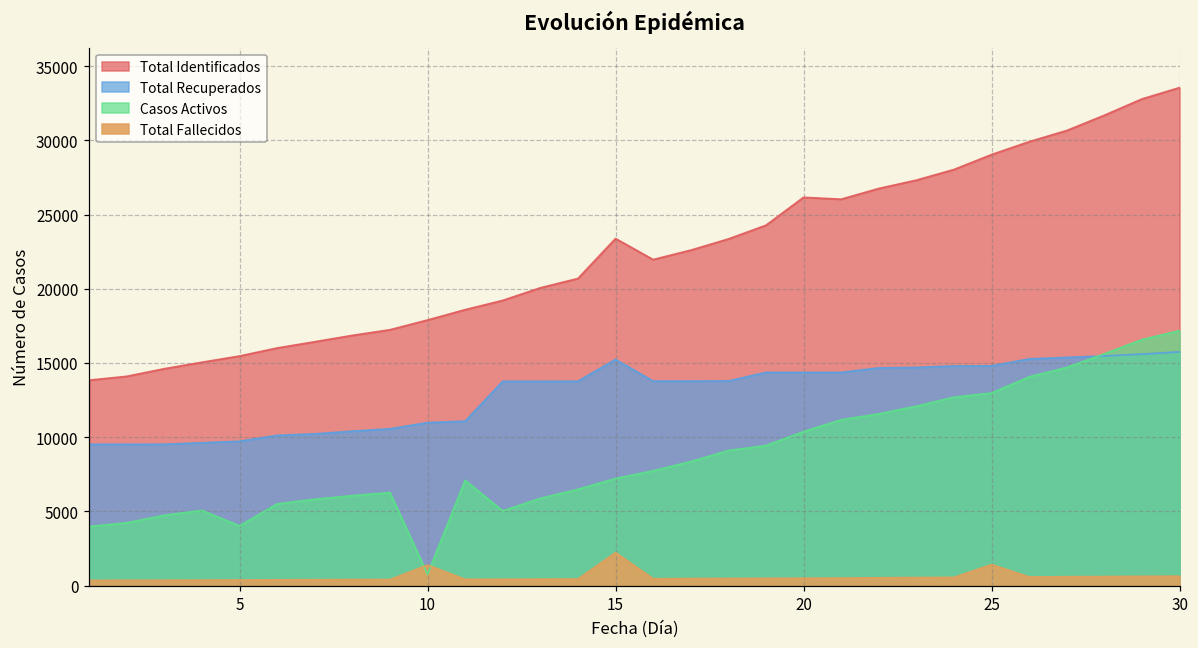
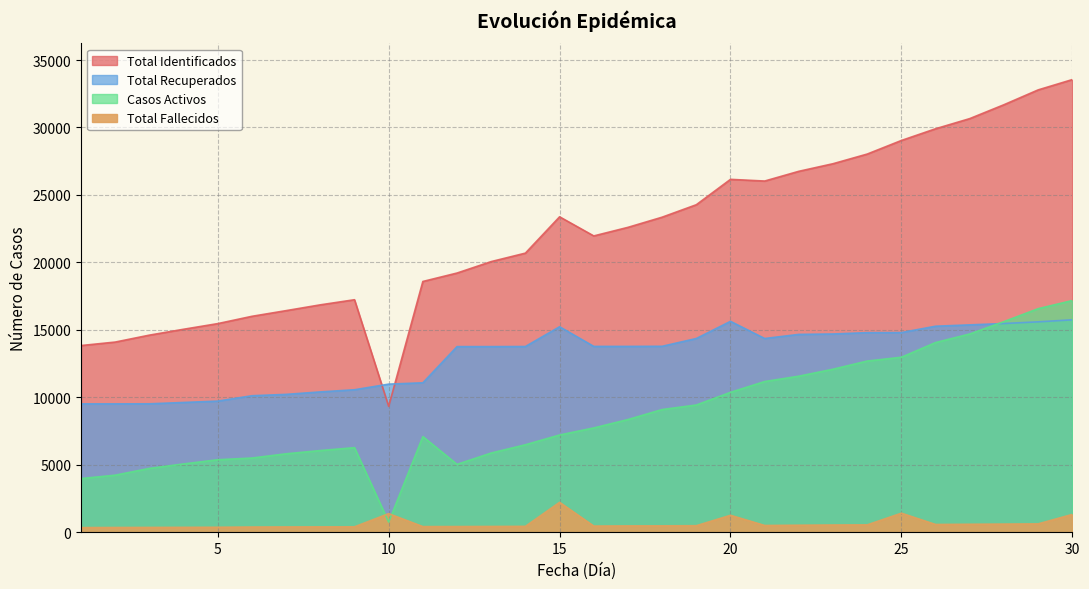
Casos Activos, 5: 4000 -> 5400
Total Identificados, 10: 17900 -> 9300
Total Recuperados, 20: 14400 -> 15600
Total Fallecidos, 20: 500 -> 1300
Total Fallecidos, 30: 600 -> 1300
